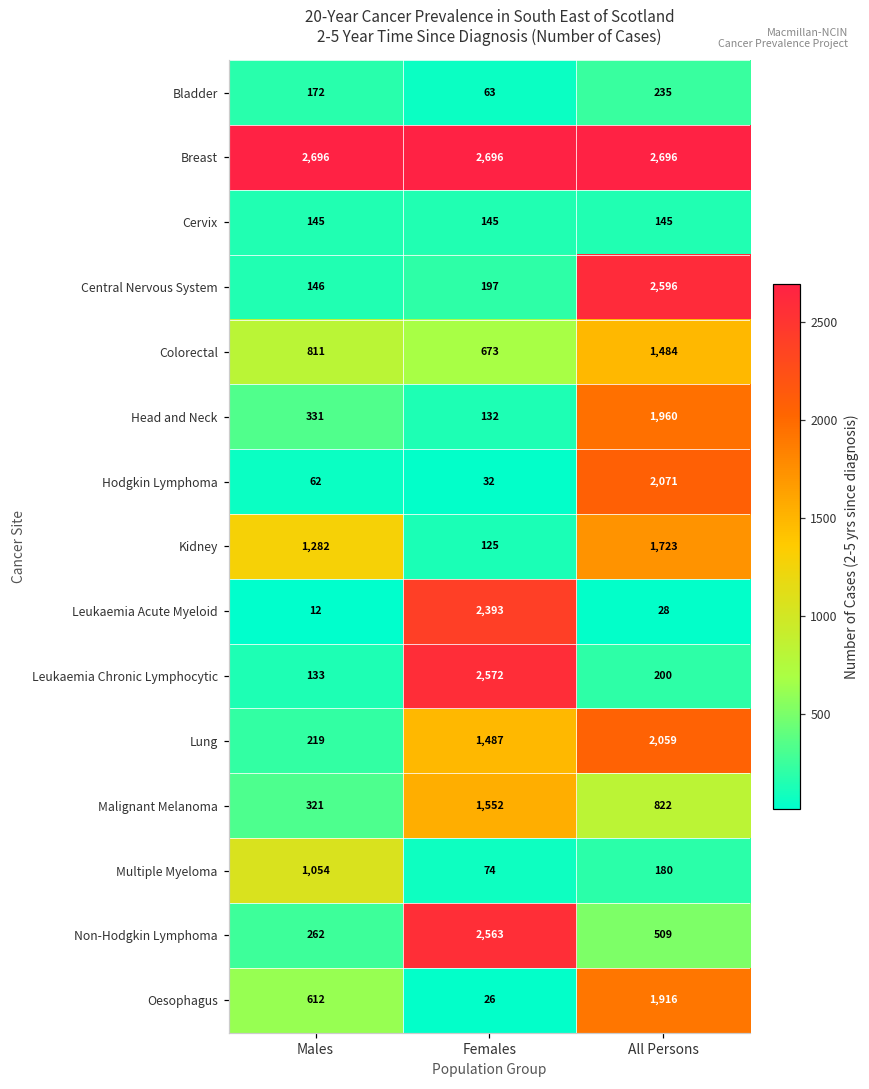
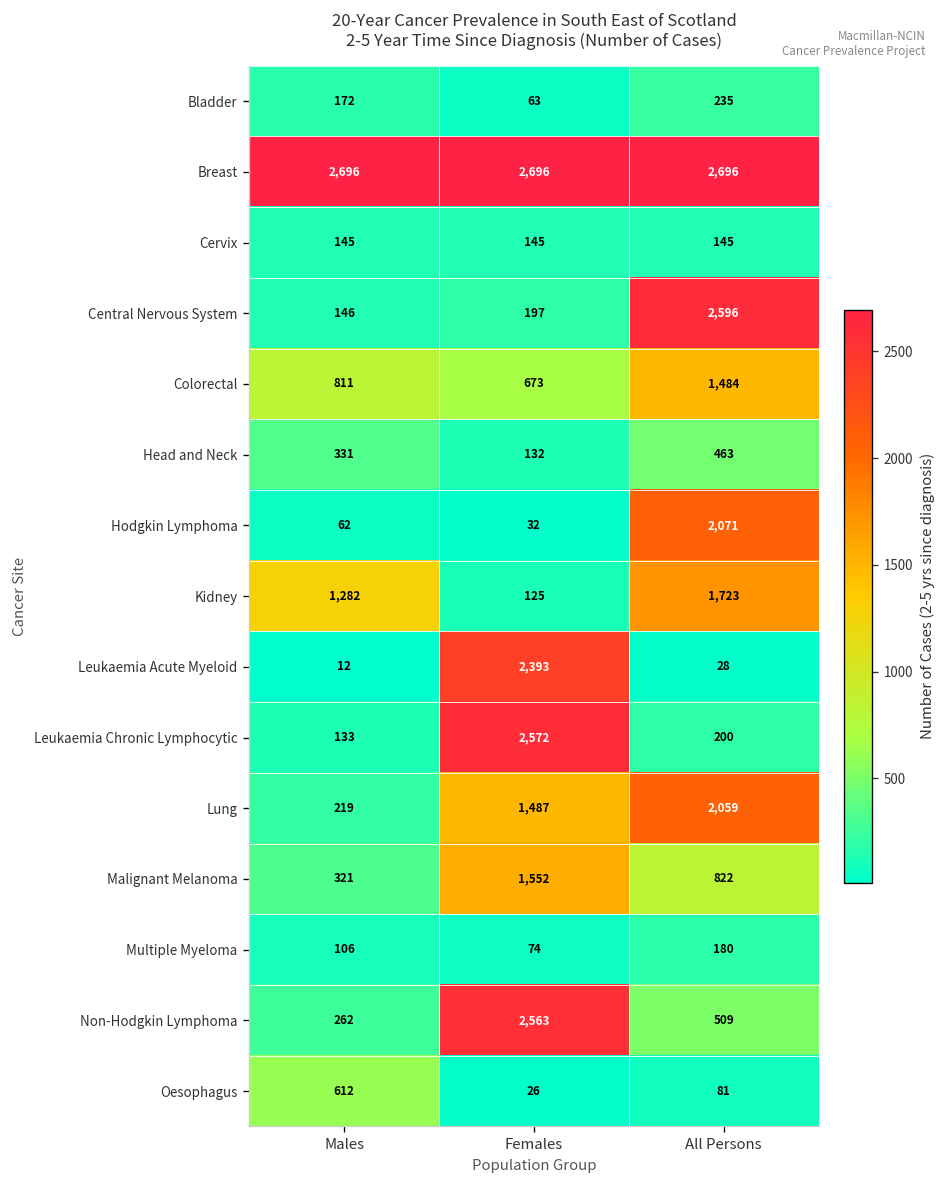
Head and Neck, All Persons: 1,960 -> 463
Multiple Myeloma, Males: 1,054 -> 106
Oesophagus, All Persons: 1,916 -> 81
